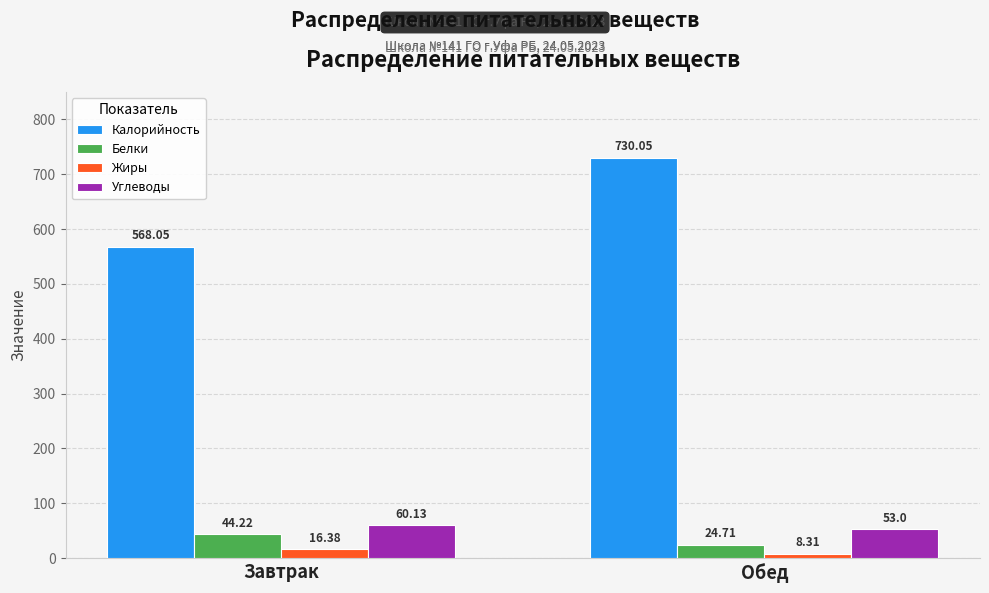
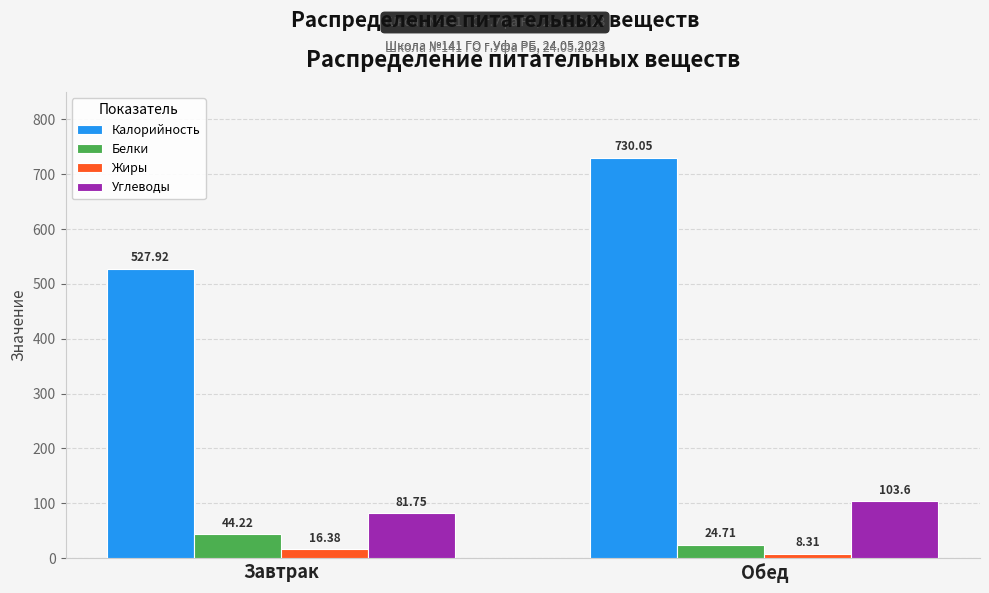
Калорийность, Завтрак: 568.05 -> 527.92
Углеводы, Завтрак: 60.13 -> 81.75
Углеводы, Обед: 53.0 -> 103.6
